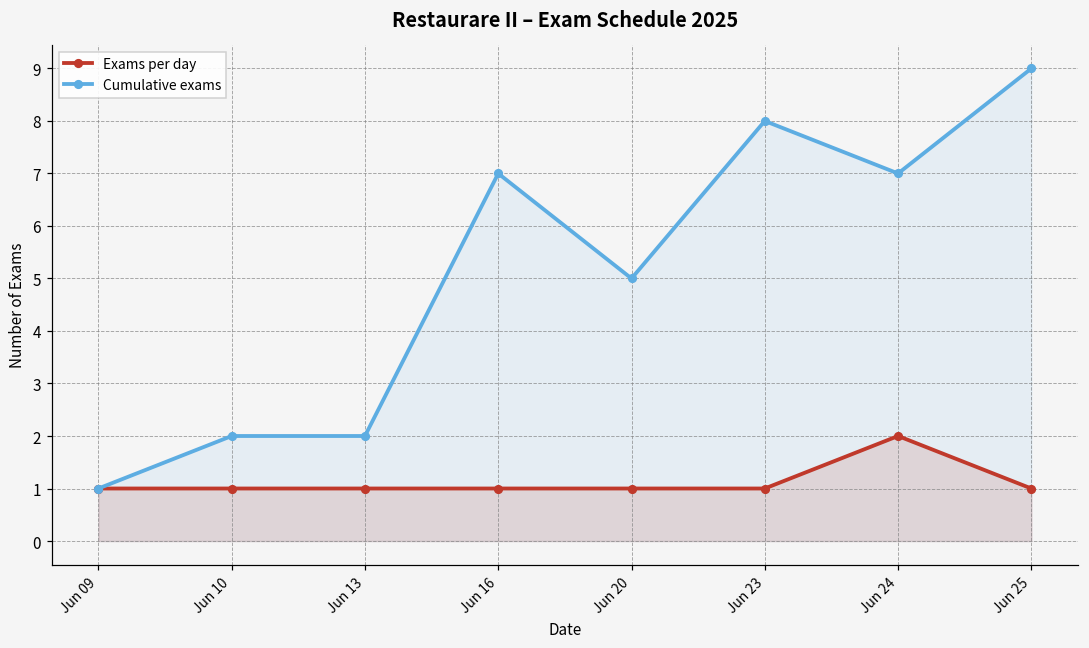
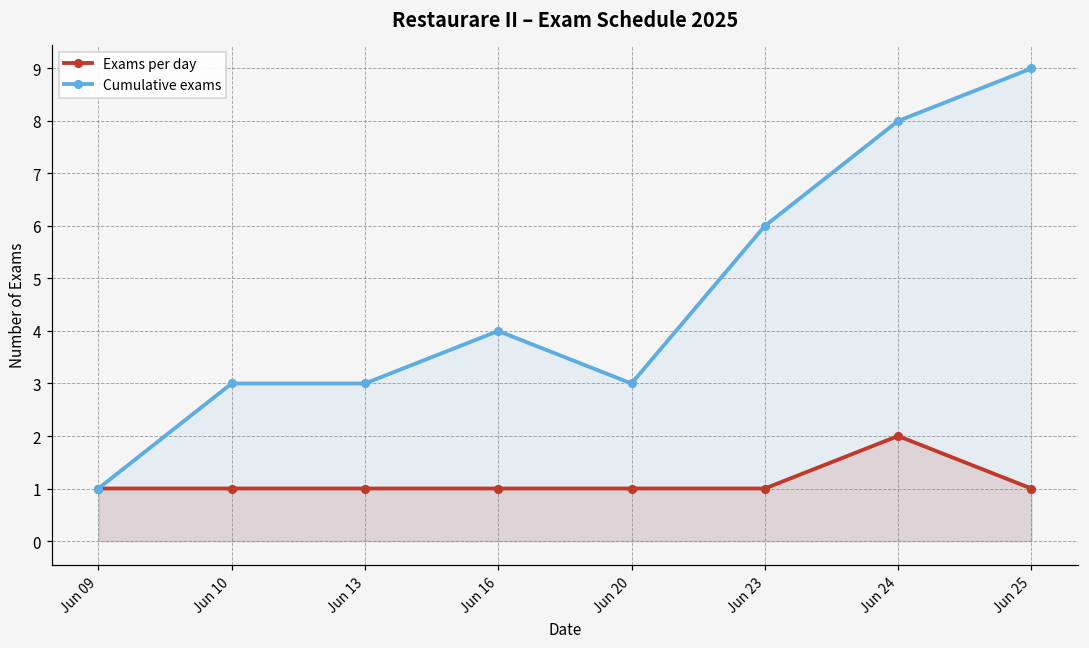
Cumulative exams, Jun 10: 2 -> 3
Cumulative exams, Jun 13: 2 -> 3
Cumulative exams, Jun 16: 7 -> 4
Cumulative exams, Jun 20: 5 -> 3
Cumulative exams, Jun 23: 8 -> 6
Cumulative exams, Jun 24: 7 -> 8
